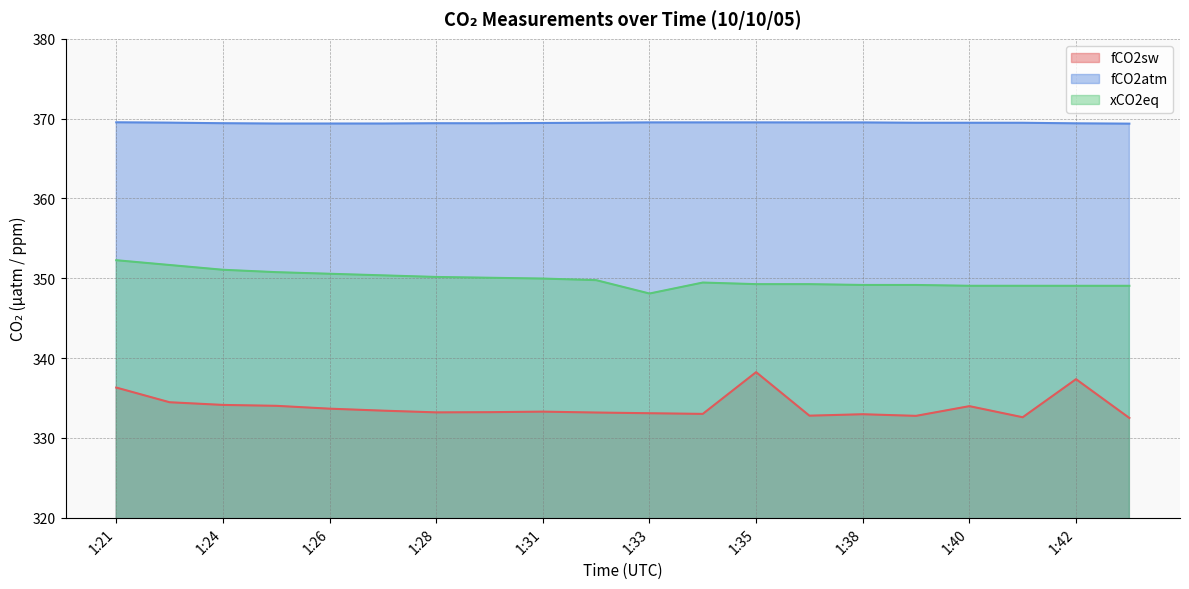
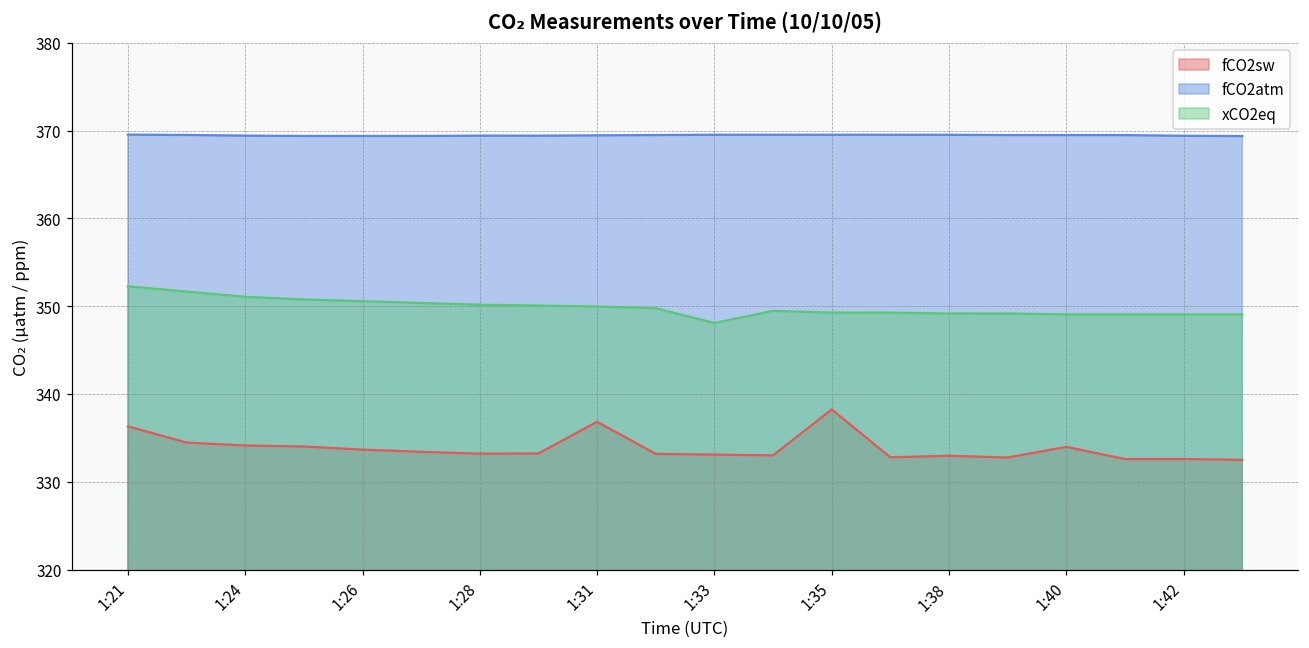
fCO2sw, 1:31: 333 -> 337
fCO2sw, 1:42: 337 -> 333
